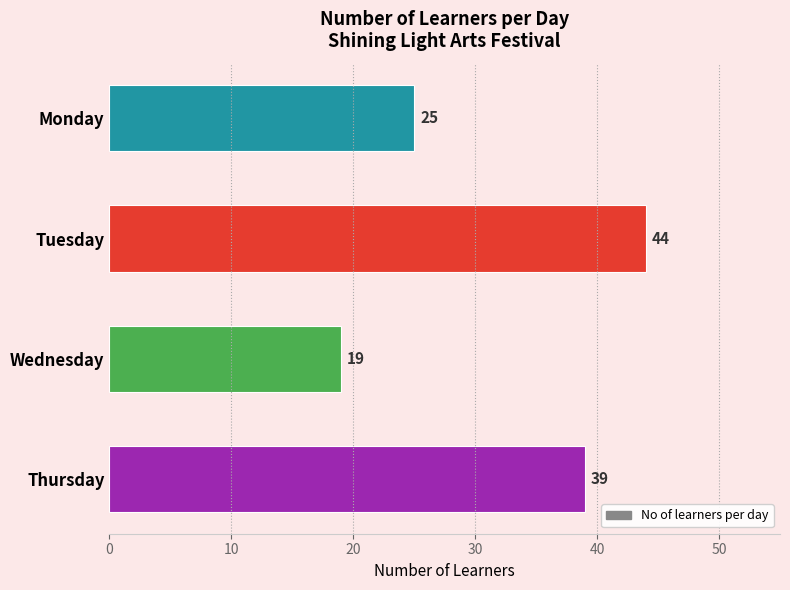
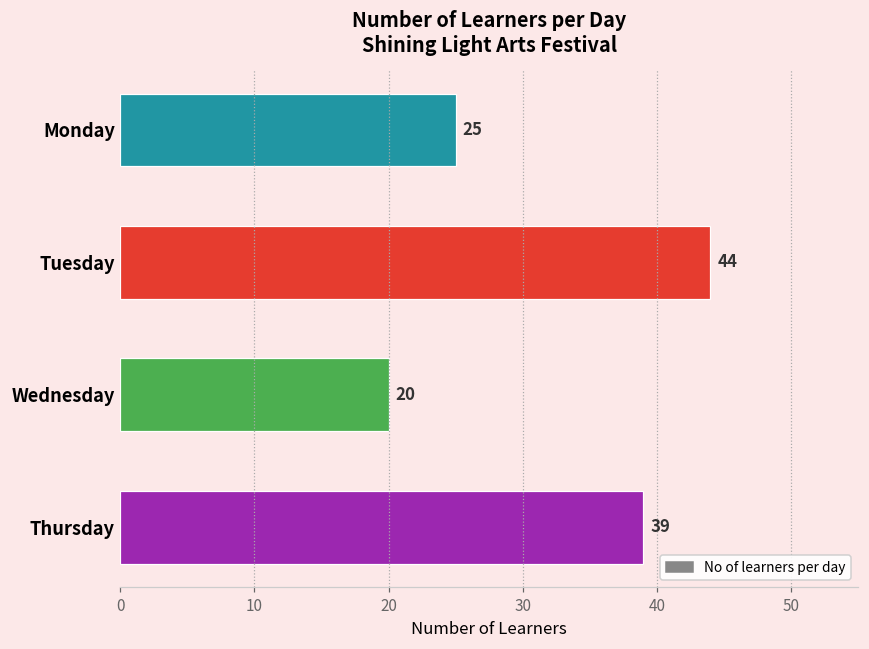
Wednesday: 19 -> 20
